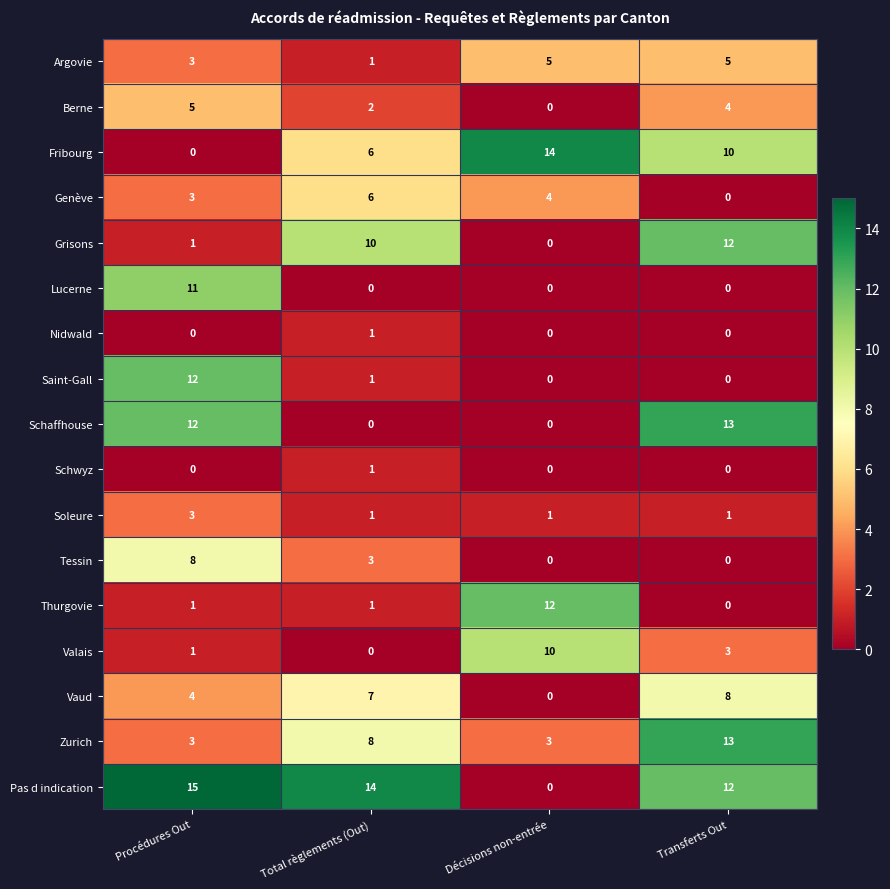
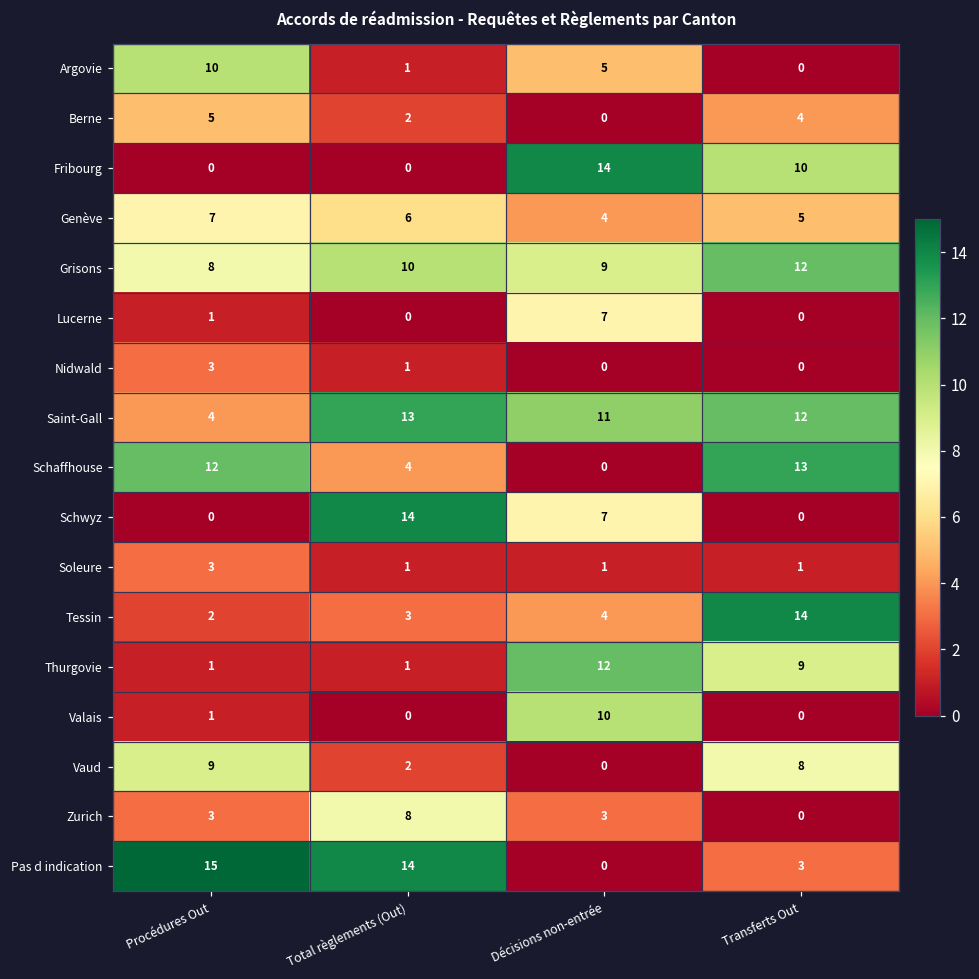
Argovie, Procédures Out: 3 -> 10
Argovie, Transferts Out: 5 -> 0
Fribourg, Total règlements (Out): 6 -> 0
Genève, Procédures Out: 3 -> 7
Genève, Transferts Out: 0 -> 5
Grisons, Procédures Out: 1 -> 8
Grisons, Décisions non-entrée: 0 -> 9
Lucerne, Procédures Out: 11 -> 1
Lucerne, Décisions non-entrée: 0 -> 7
Nidwald, Procédures Out: 0 -> 3
Saint-Gall, Procédures Out: 12 -> 4
Saint-Gall, Total règlements (Out): 1 -> 13
Saint-Gall, Décisions non-entrée: 0 -> 11
Saint-Gall, Transferts Out: 0 -> 12
Schaffhouse, Total règlements (Out): 0 -> 4
Schwyz, Total règlements (Out): 1 -> 14
Schwyz, Décisions non-entrée: 0 -> 7
Tessin, Procédures Out: 8 -> 2
Tessin, Décisions non-entrée: 0 -> 4
Tessin, Transferts Out: 0 -> 14
Thurgovie, Transferts Out: 0 -> 9
Valais, Transferts Out: 3 -> 0
Vaud, Procédures Out: 4 -> 9
Vaud, Total règlements (Out): 7 -> 2
Zurich, Transferts Out: 13 -> 0
Pas d indication, Transferts Out: 12 -> 3
